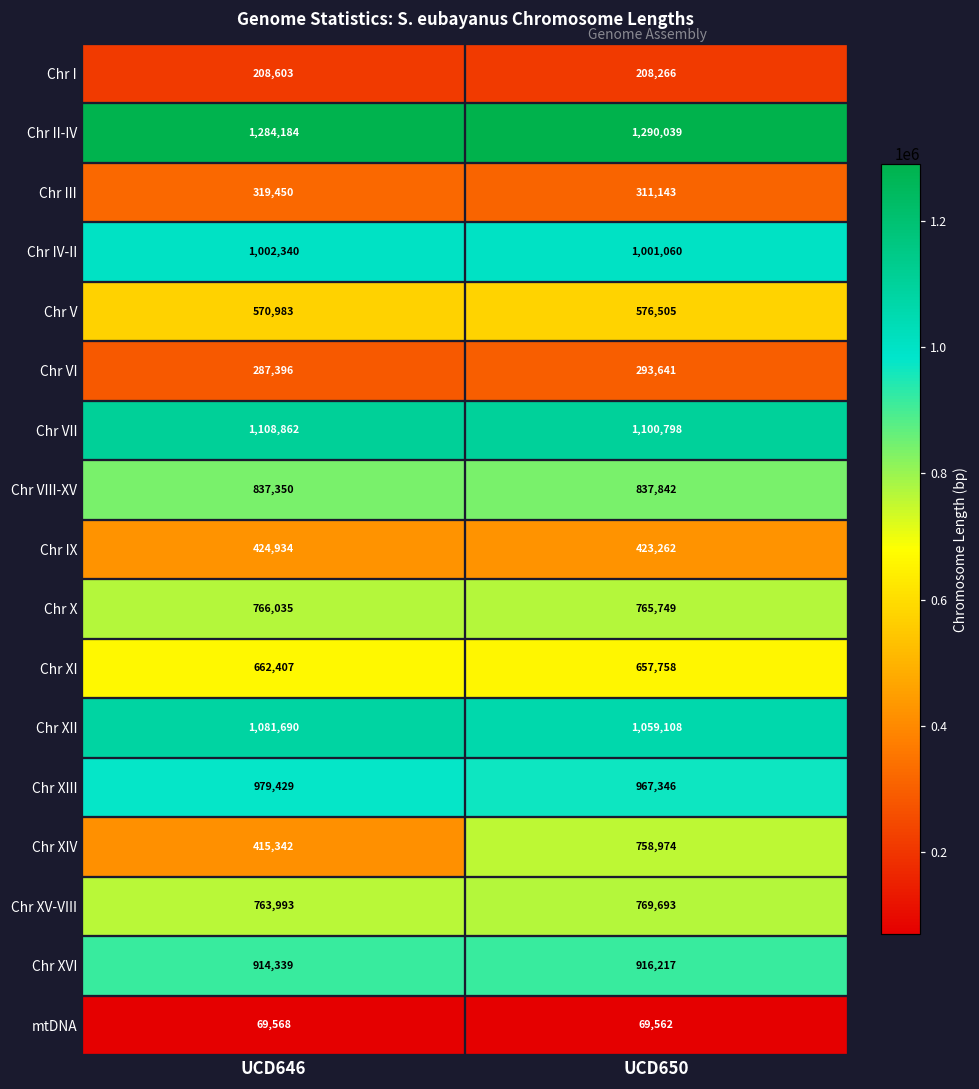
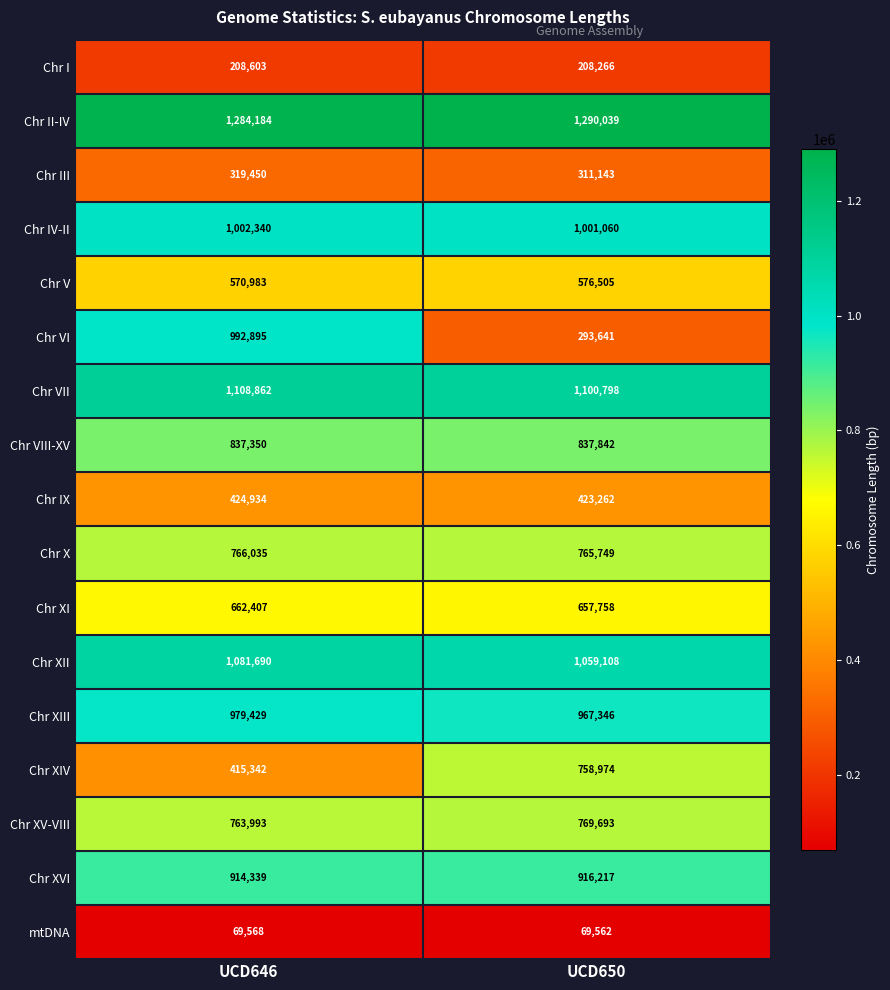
Chr VI, UCD646: 287,396 -> 992,895
